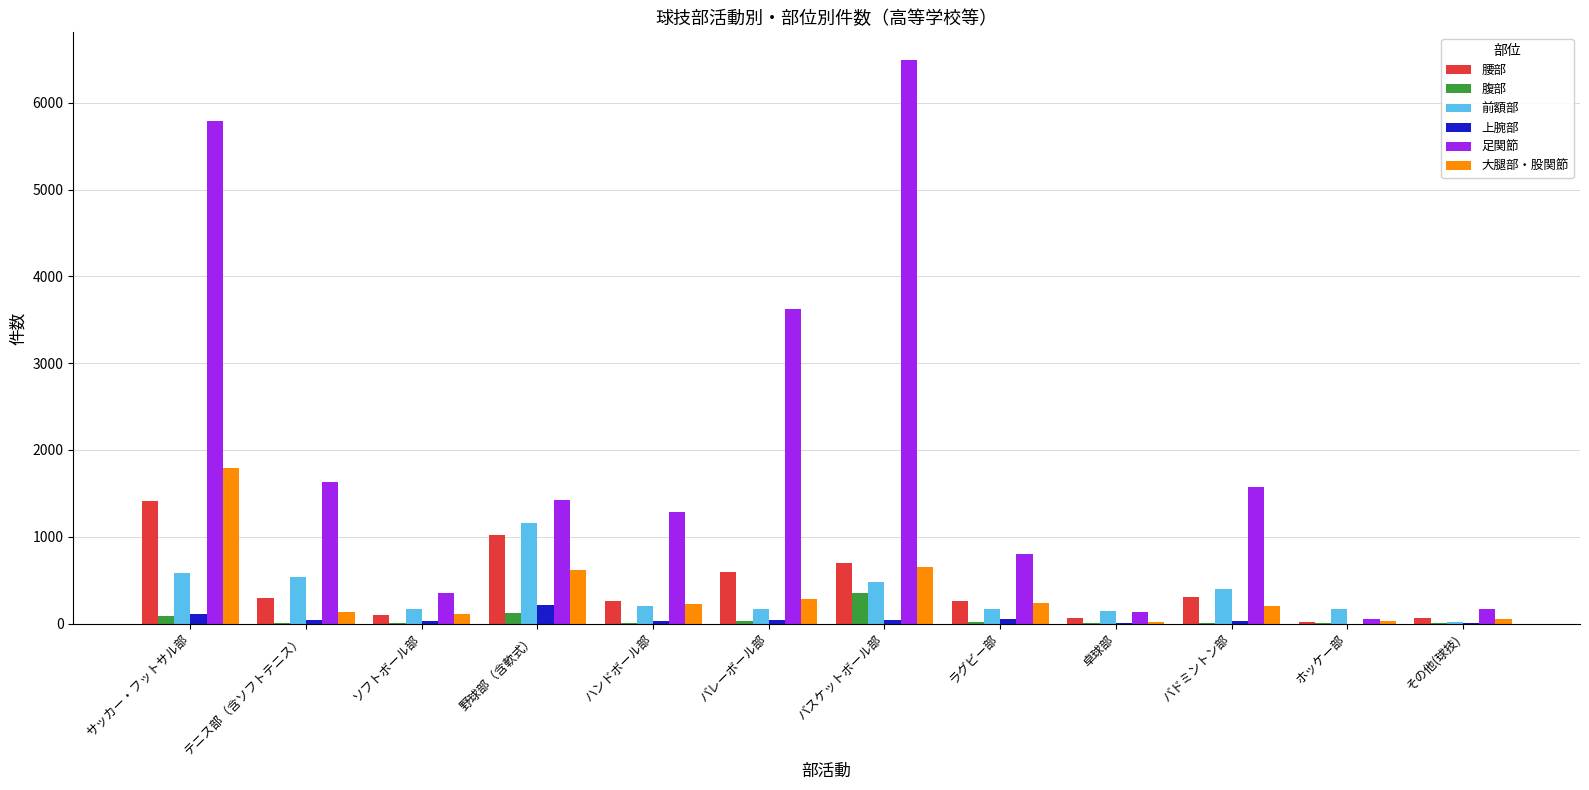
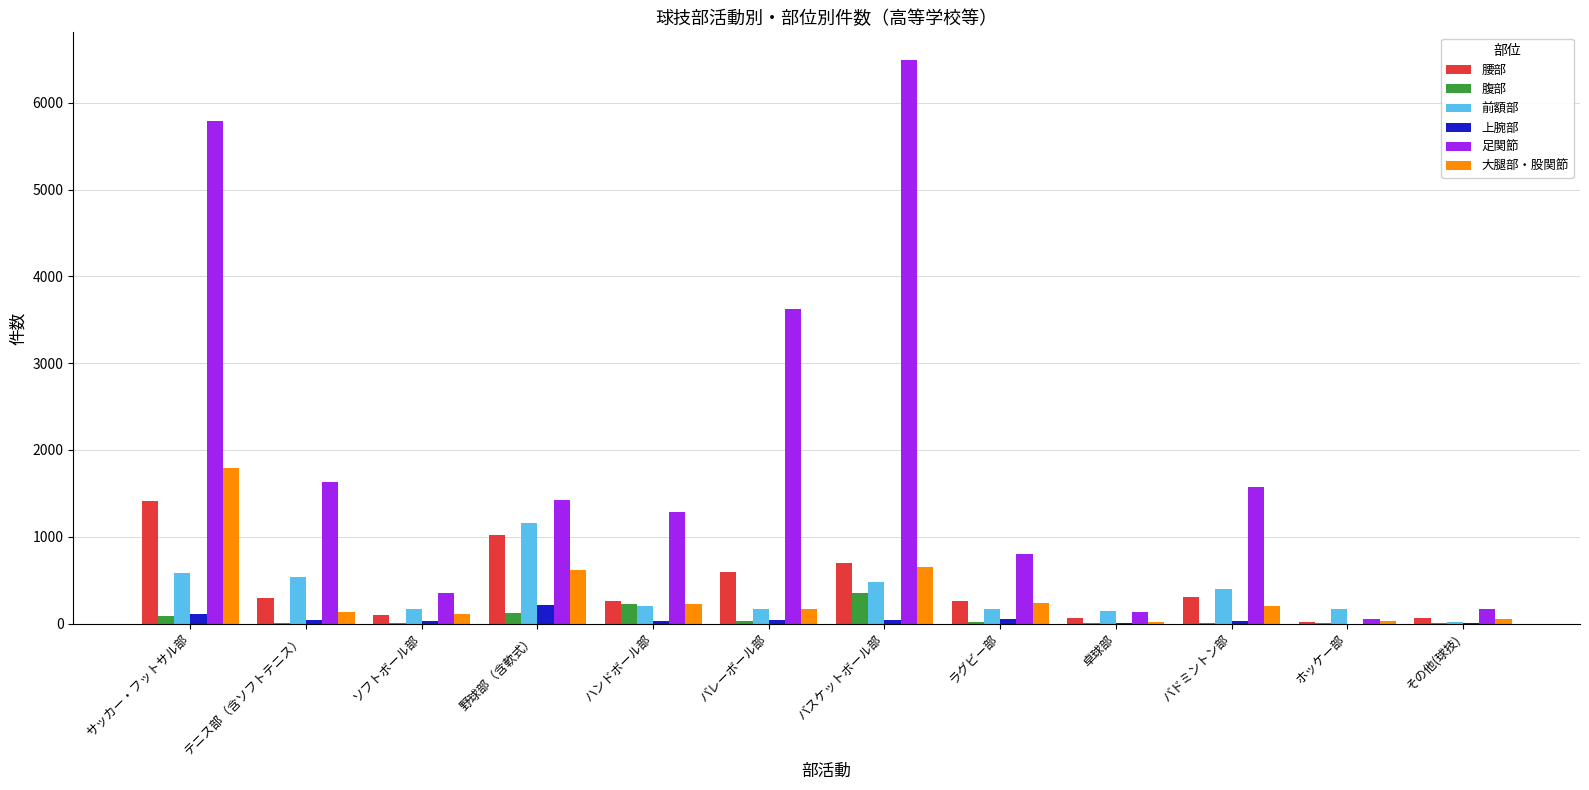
腹部, ハンドボール部: 0 -> 200
大腿部・股関節, バレーボール部: 300 -> 200
